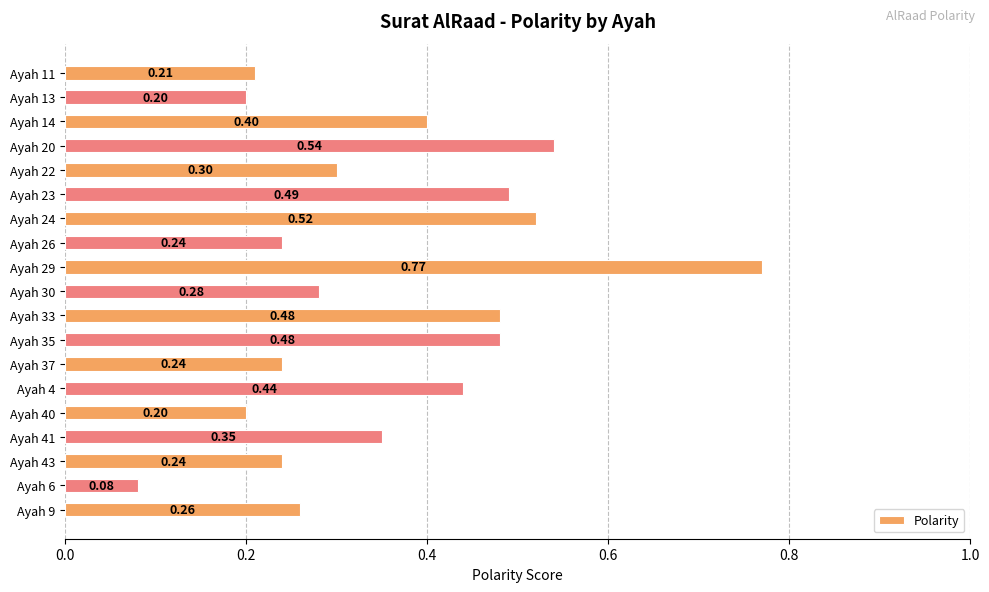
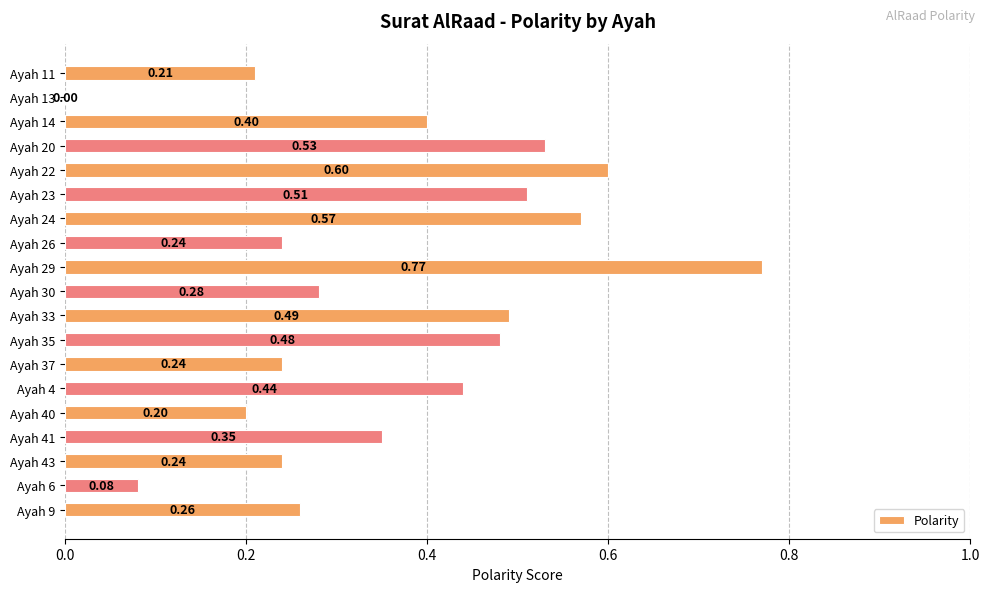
Ayah 13: 0.20 -> 0.00
Ayah 20: 0.54 -> 0.53
Ayah 22: 0.30 -> 0.60
Ayah 23: 0.49 -> 0.51
Ayah 24: 0.52 -> 0.57
Ayah 33: 0.48 -> 0.49
